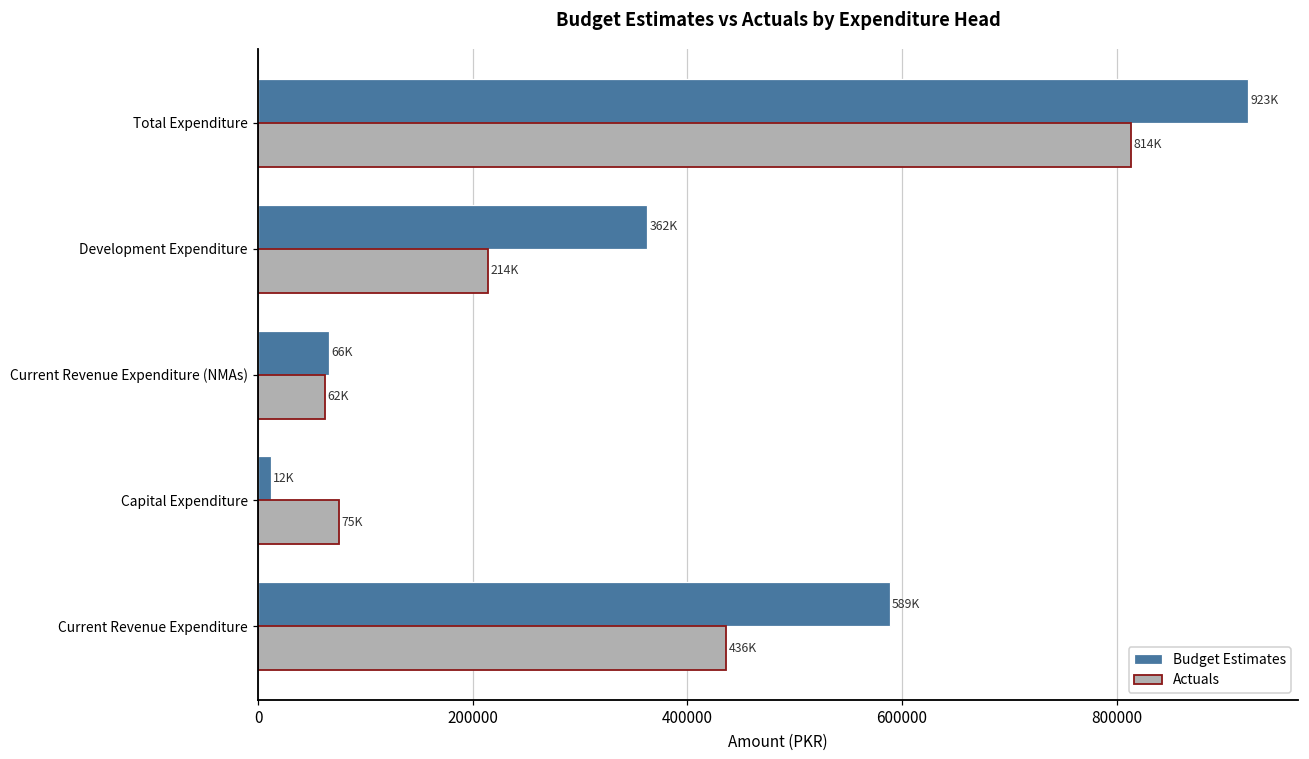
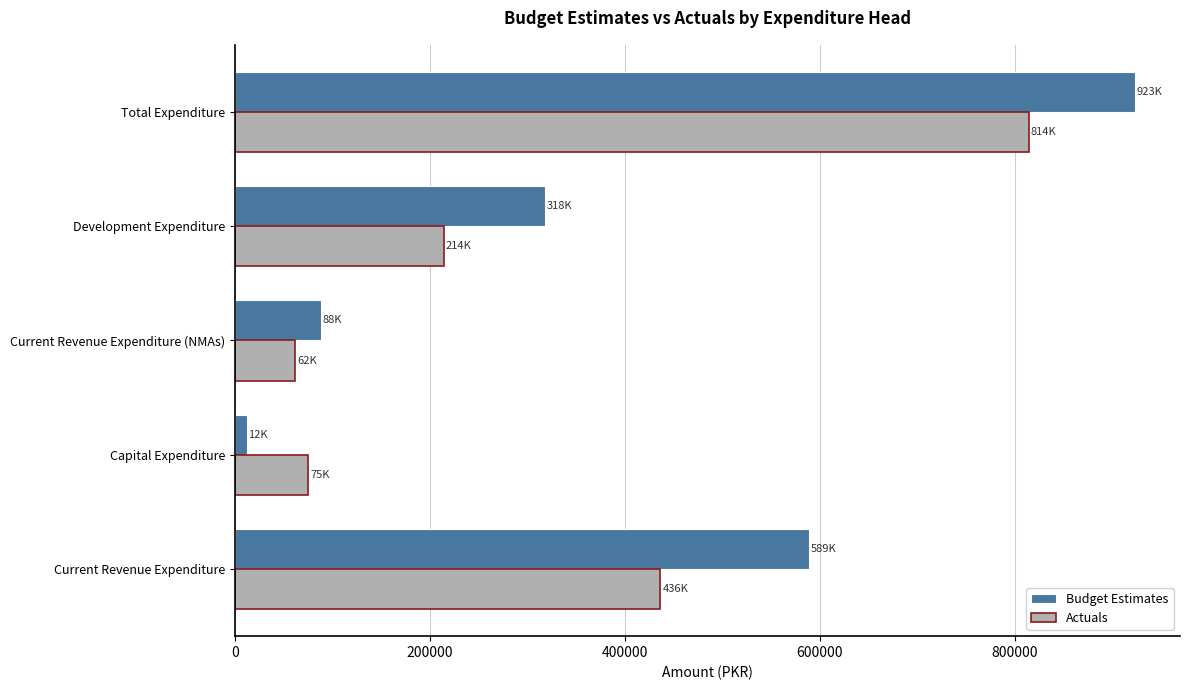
Budget Estimates, Development Expenditure: 362K -> 318K
Budget Estimates, Current Revenue Expenditure (NMAs): 66K -> 88K
